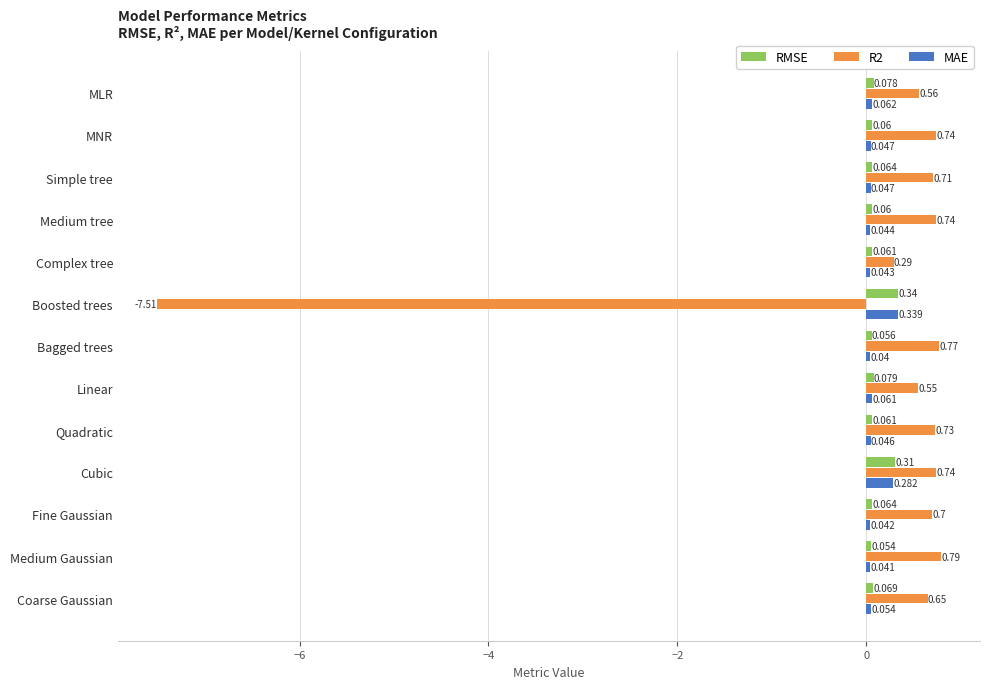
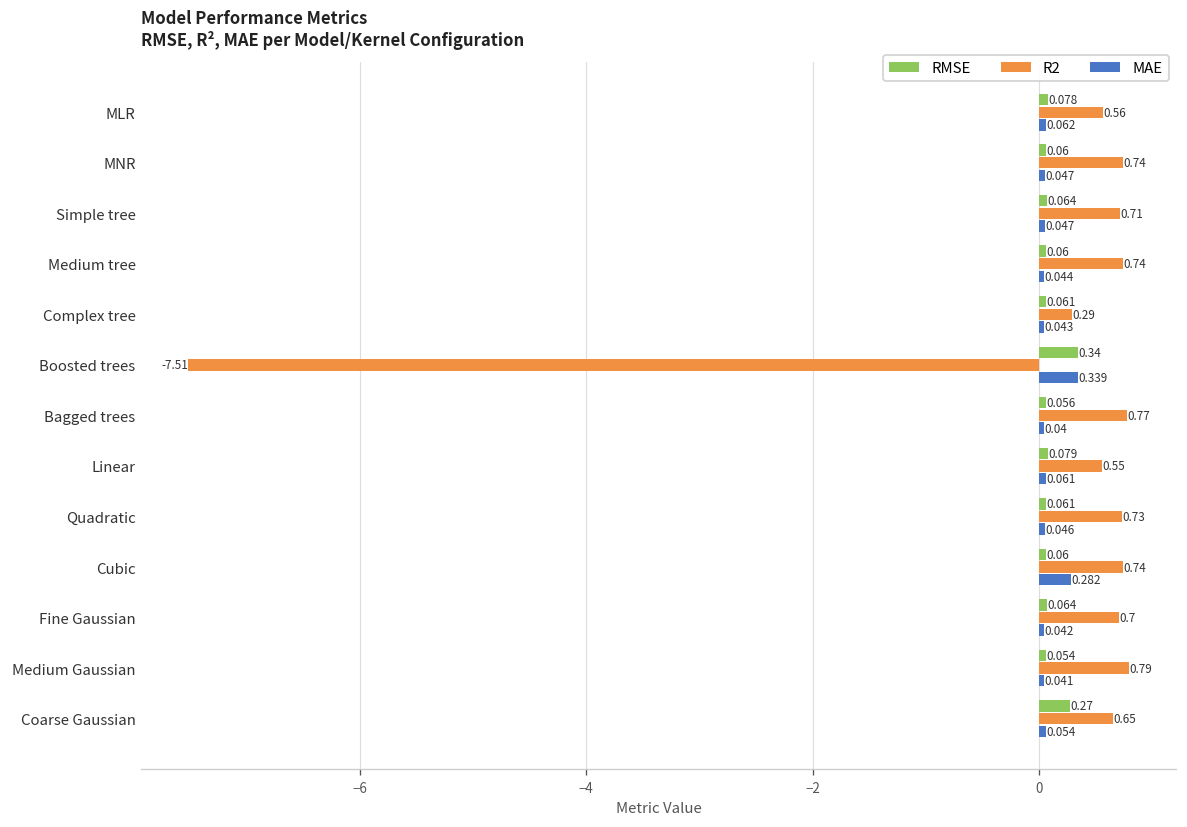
RMSE, Cubic: 0.31 -> 0.06
RMSE, Coarse Gaussian: 0.069 -> 0.27
